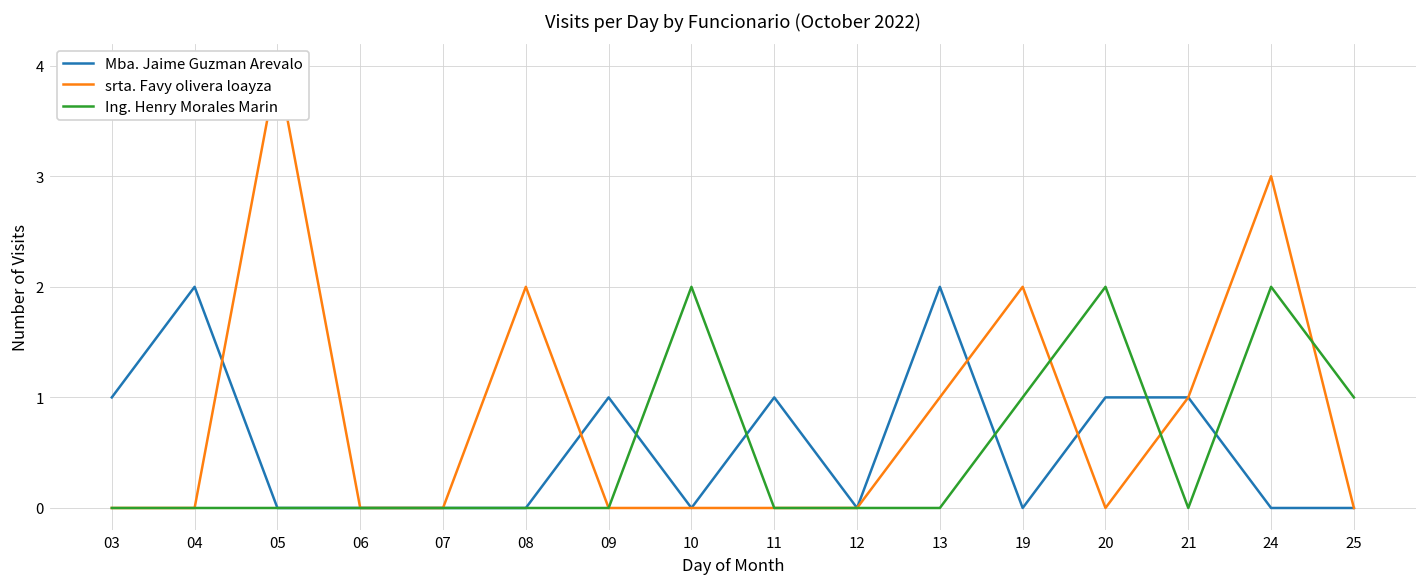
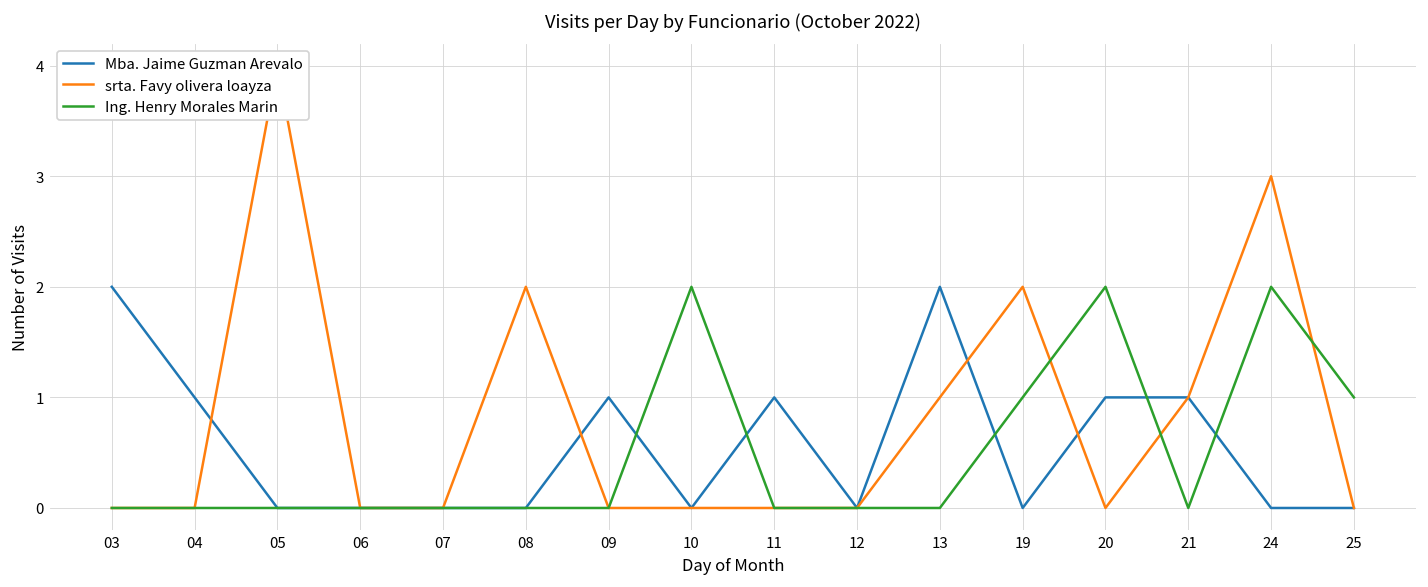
Mba. Jaime Guzman Arevalo, 03: 1 -> 2
Mba. Jaime Guzman Arevalo, 04: 2 -> 1
